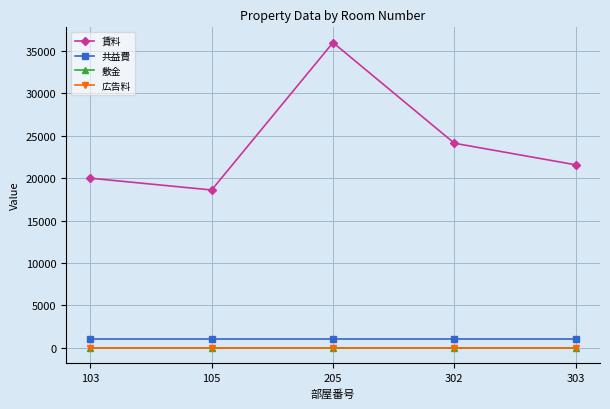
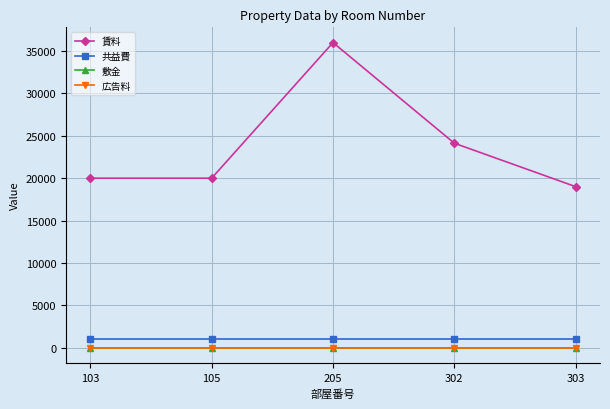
賃料, 105: 19000 -> 20000
賃料, 303: 22000 -> 19000
